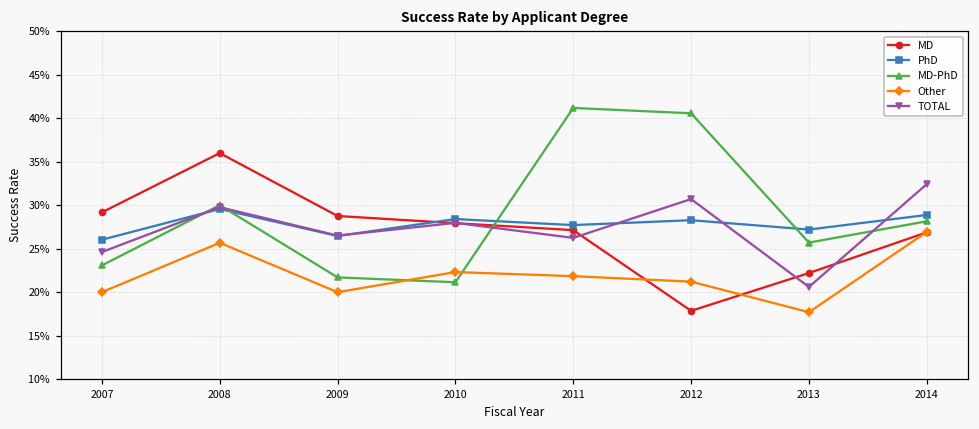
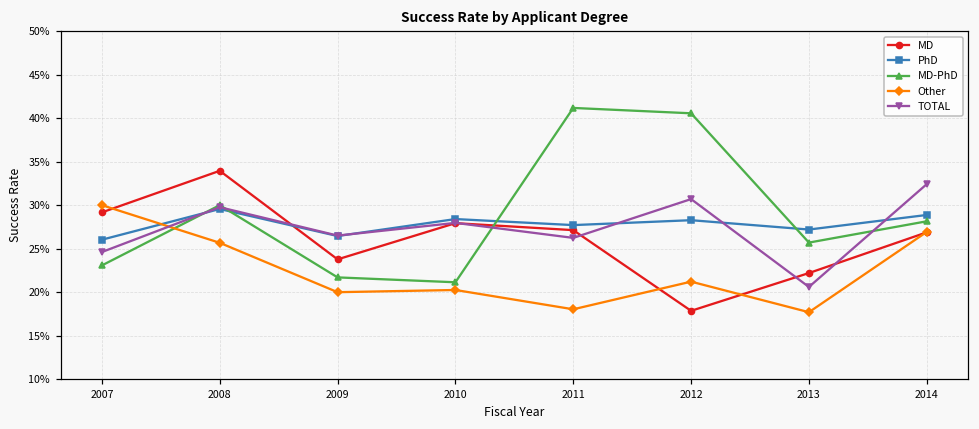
Other, 2007: 20% -> 30%
MD, 2008: 36% -> 34%
MD, 2009: 29% -> 24%
Other, 2010: 22% -> 20%
Other, 2011: 22% -> 18%
